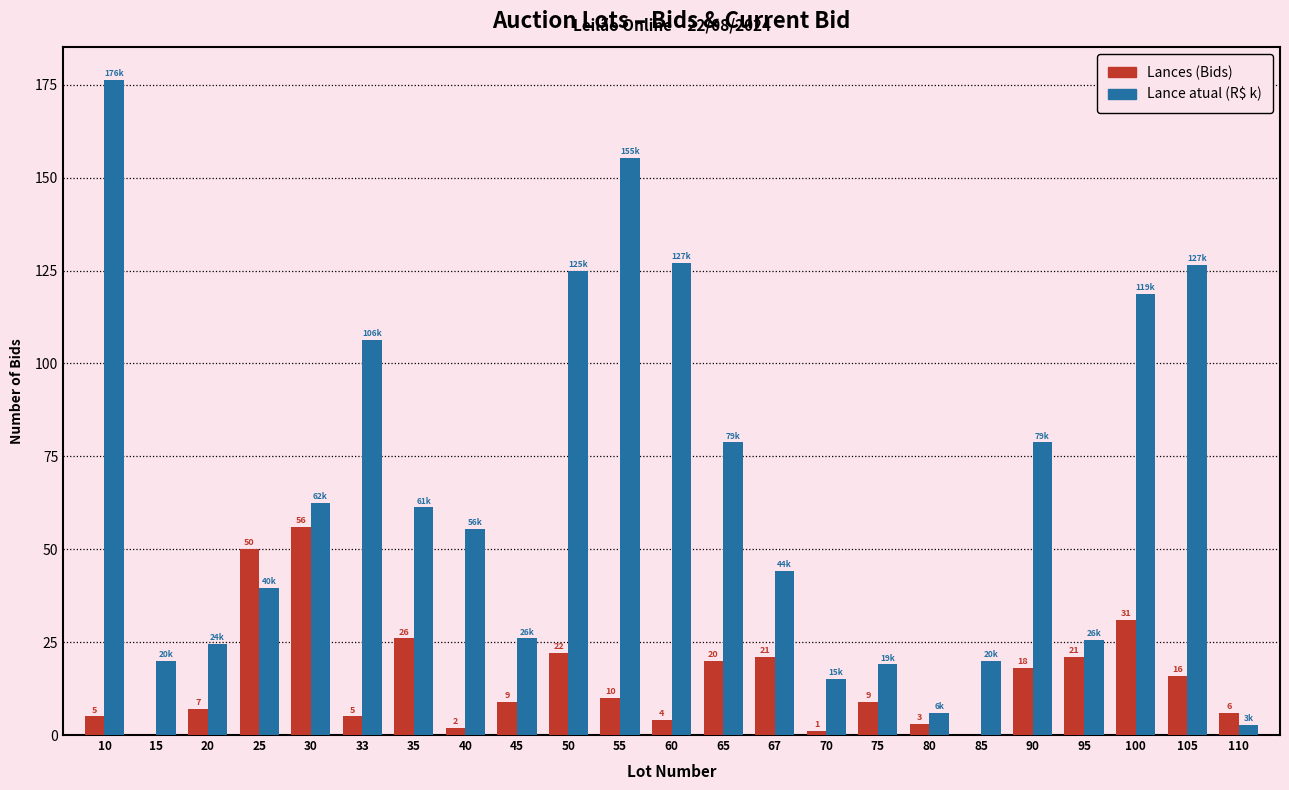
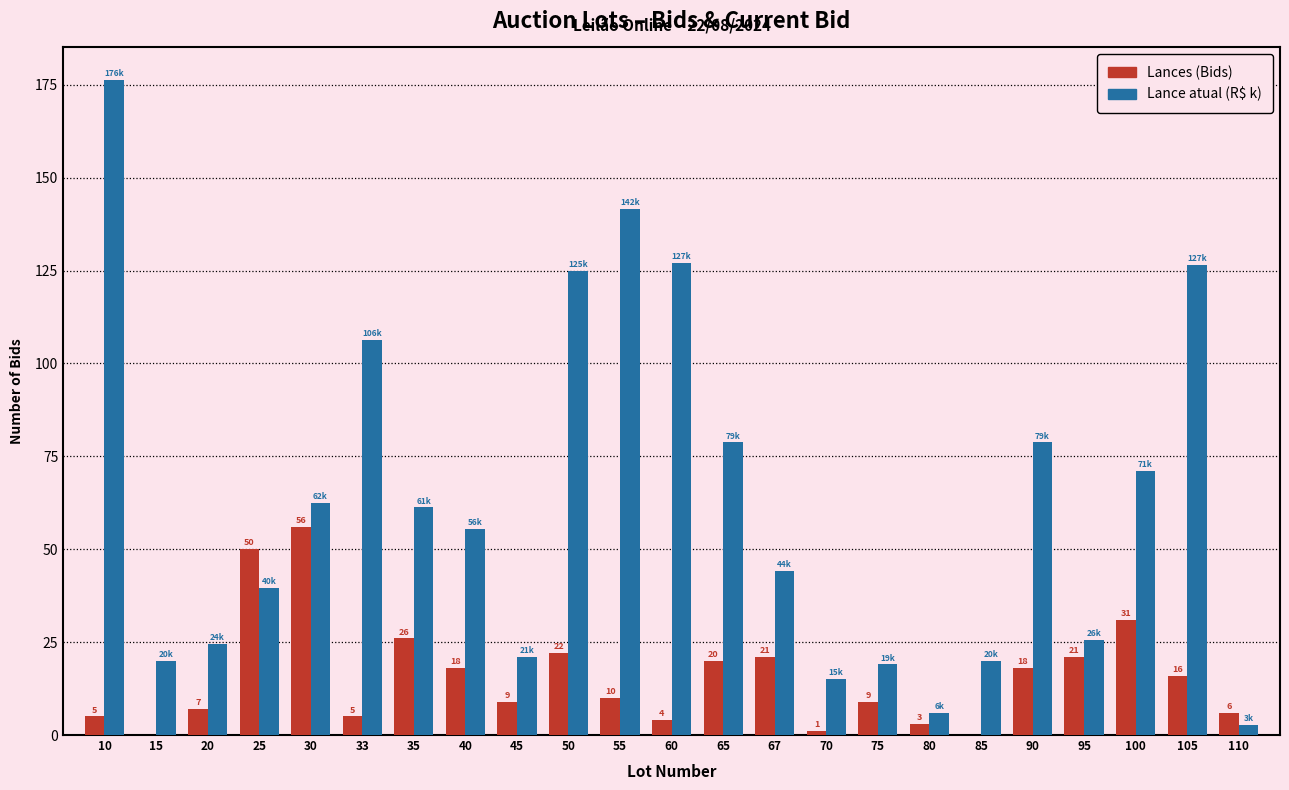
Lances (Bids), 40: 2 -> 18
Lance atual (R$ k), 45: 26k -> 21k
Lance atual (R$ k), 55: 155k -> 142k
Lance atual (R$ k), 100: 119k -> 71k
